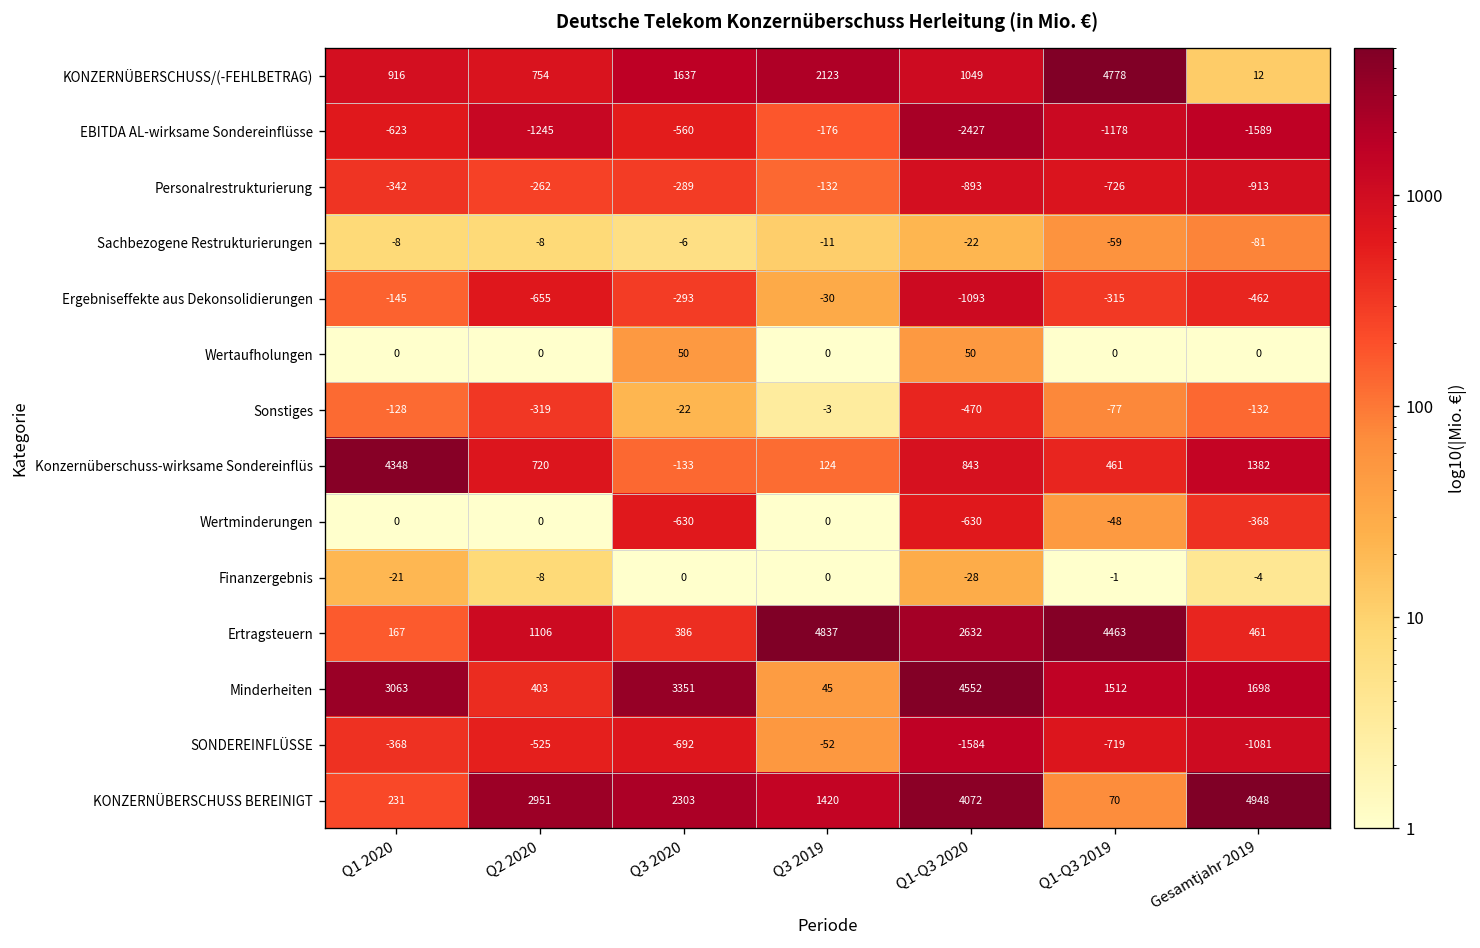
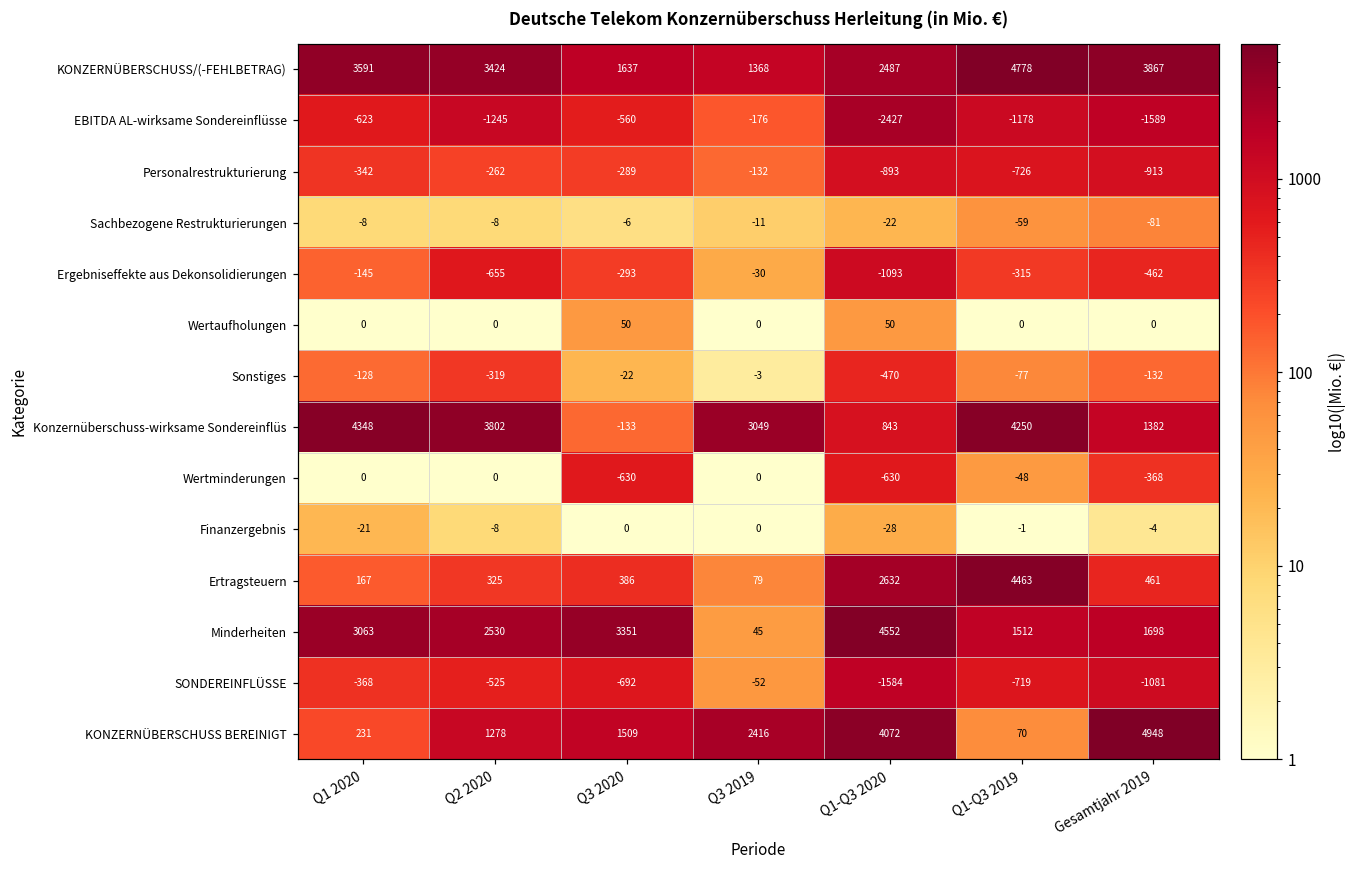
KONZERNÜBERSCHUSS/(-FEHLBETRAG), Q1 2020: 916 -> 3591
KONZERNÜBERSCHUSS/(-FEHLBETRAG), Q2 2020: 754 -> 3424
KONZERNÜBERSCHUSS/(-FEHLBETRAG), Q3 2019: 2123 -> 1368
KONZERNÜBERSCHUSS/(-FEHLBETRAG), Q1-Q3 2020: 1049 -> 2487
KONZERNÜBERSCHUSS/(-FEHLBETRAG), Gesamtjahr 2019: 12 -> 3867
Konzernüberschuss-wirksame Sondereinflüs, Q2 2020: 720 -> 3802
Konzernüberschuss-wirksame Sondereinflüs, Q3 2019: 124 -> 3049
Konzernüberschuss-wirksame Sondereinflüs, Q1-Q3 2019: 461 -> 4250
Ertragsteuern, Q2 2020: 1106 -> 325
Ertragsteuern, Q3 2019: 4837 -> 79
Minderheiten, Q2 2020: 403 -> 2530
KONZERNÜBERSCHUSS BEREINIGT, Q2 2020: 2951 -> 1278
KONZERNÜBERSCHUSS BEREINIGT, Q3 2020: 2303 -> 1509
KONZERNÜBERSCHUSS BEREINIGT, Q3 2019: 1420 -> 2416
